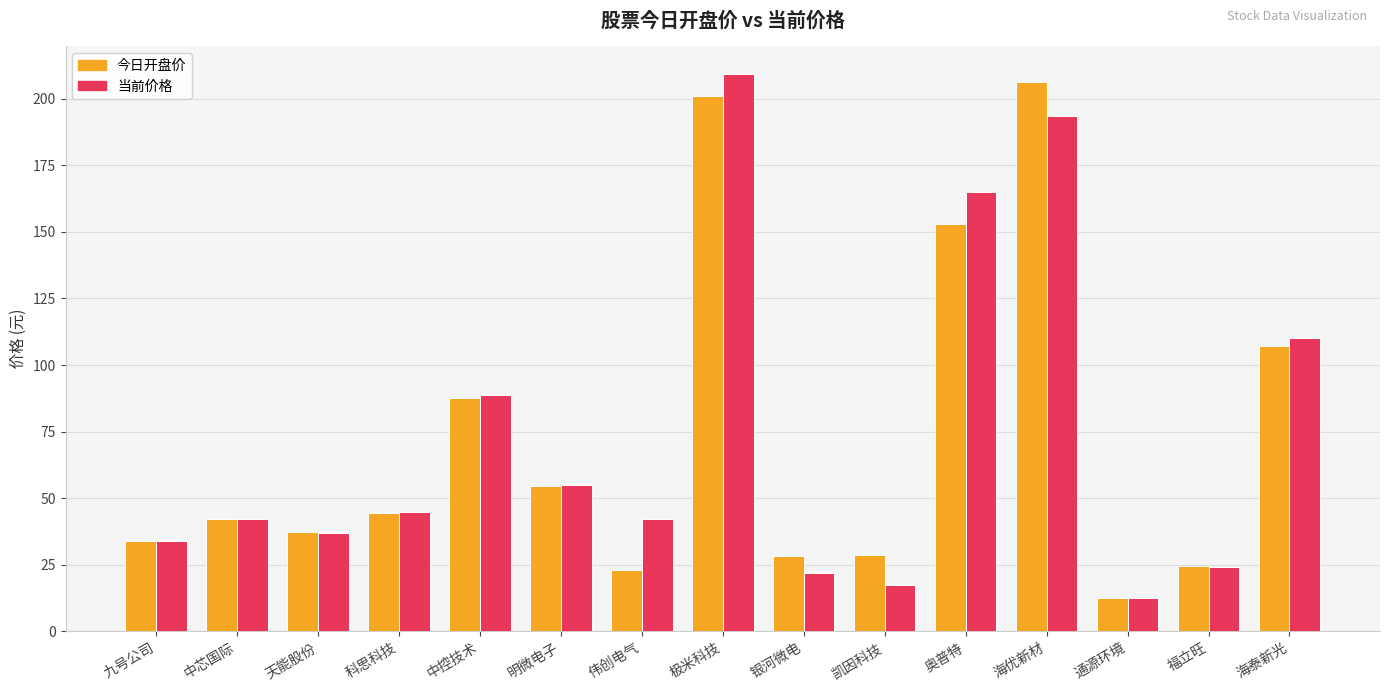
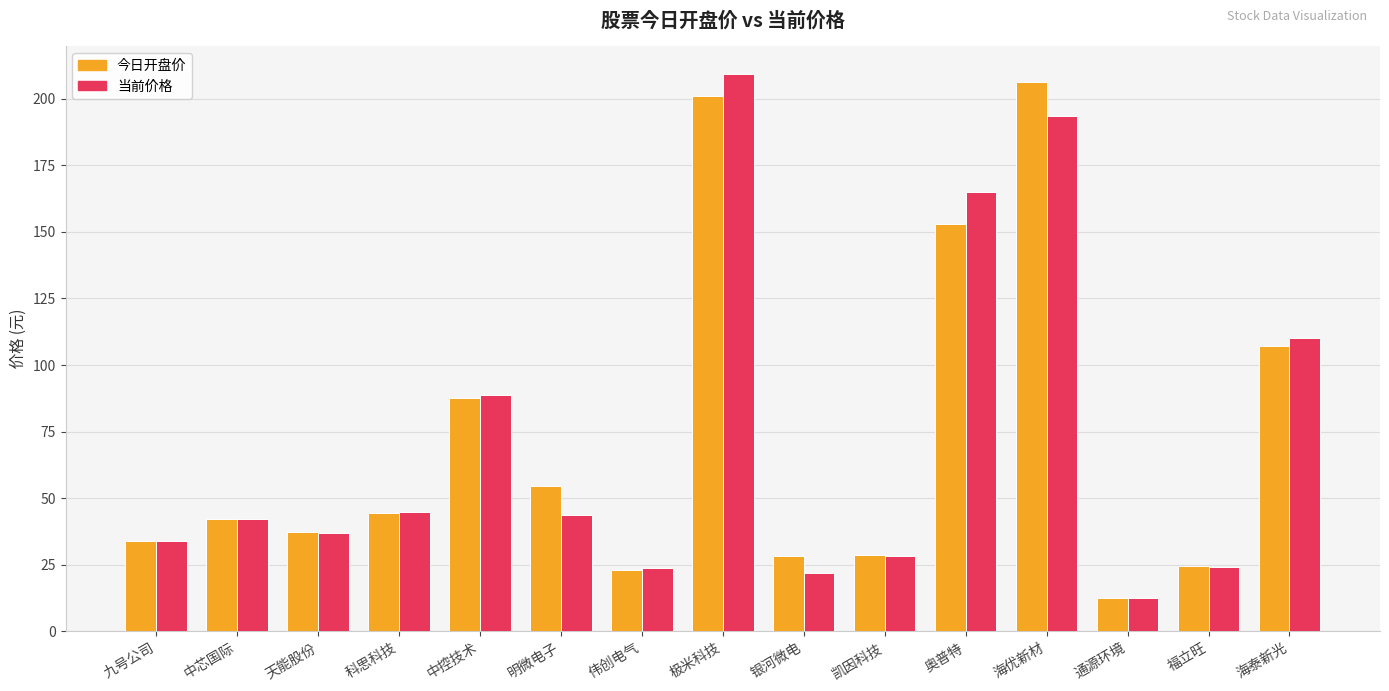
当前价格, 明微电子: 55 -> 44
当前价格, 伟创电气: 42 -> 24
当前价格, 凯因科技: 17 -> 29
